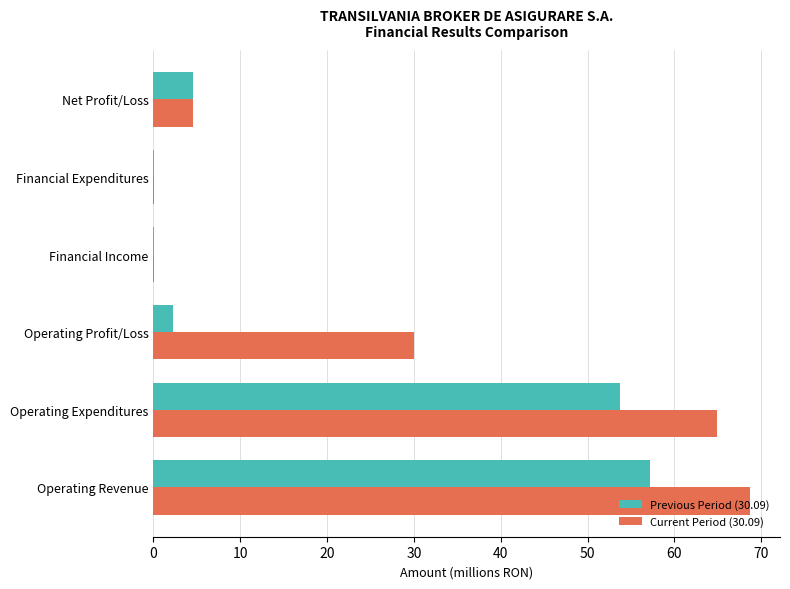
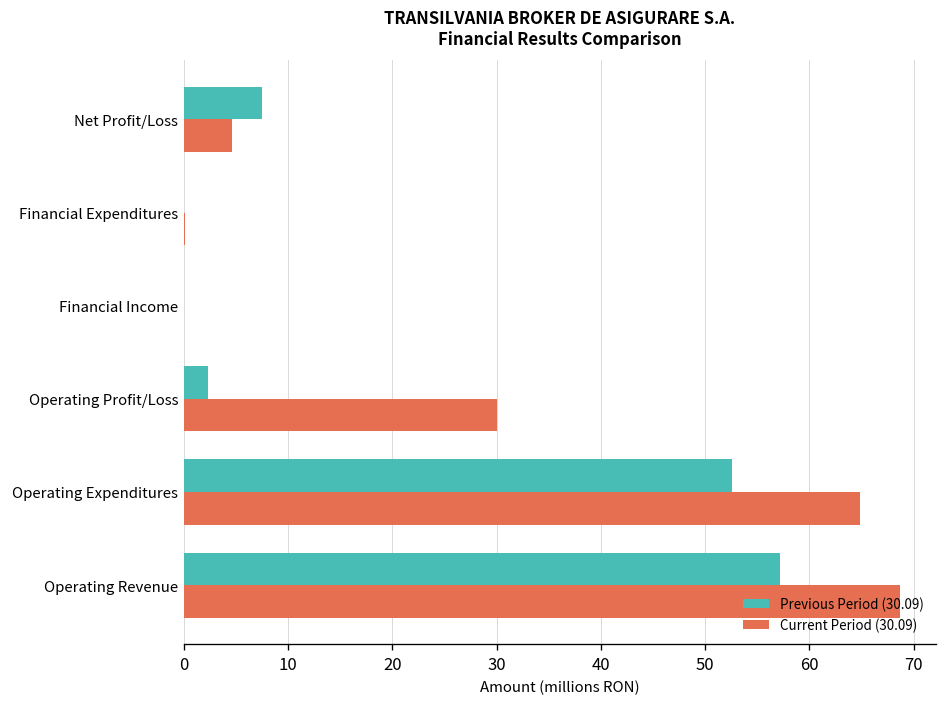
Previous Period (30.09), Net Profit/Loss: 5 -> 8
Previous Period (30.09), Operating Expenditures: 54 -> 53
